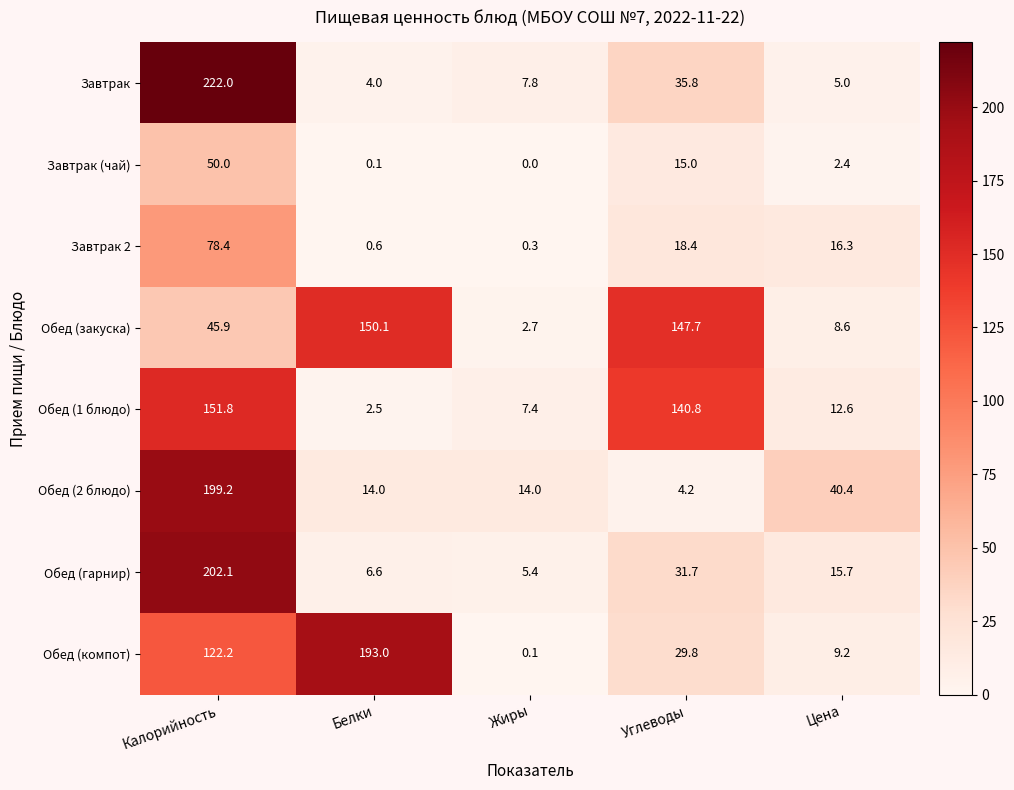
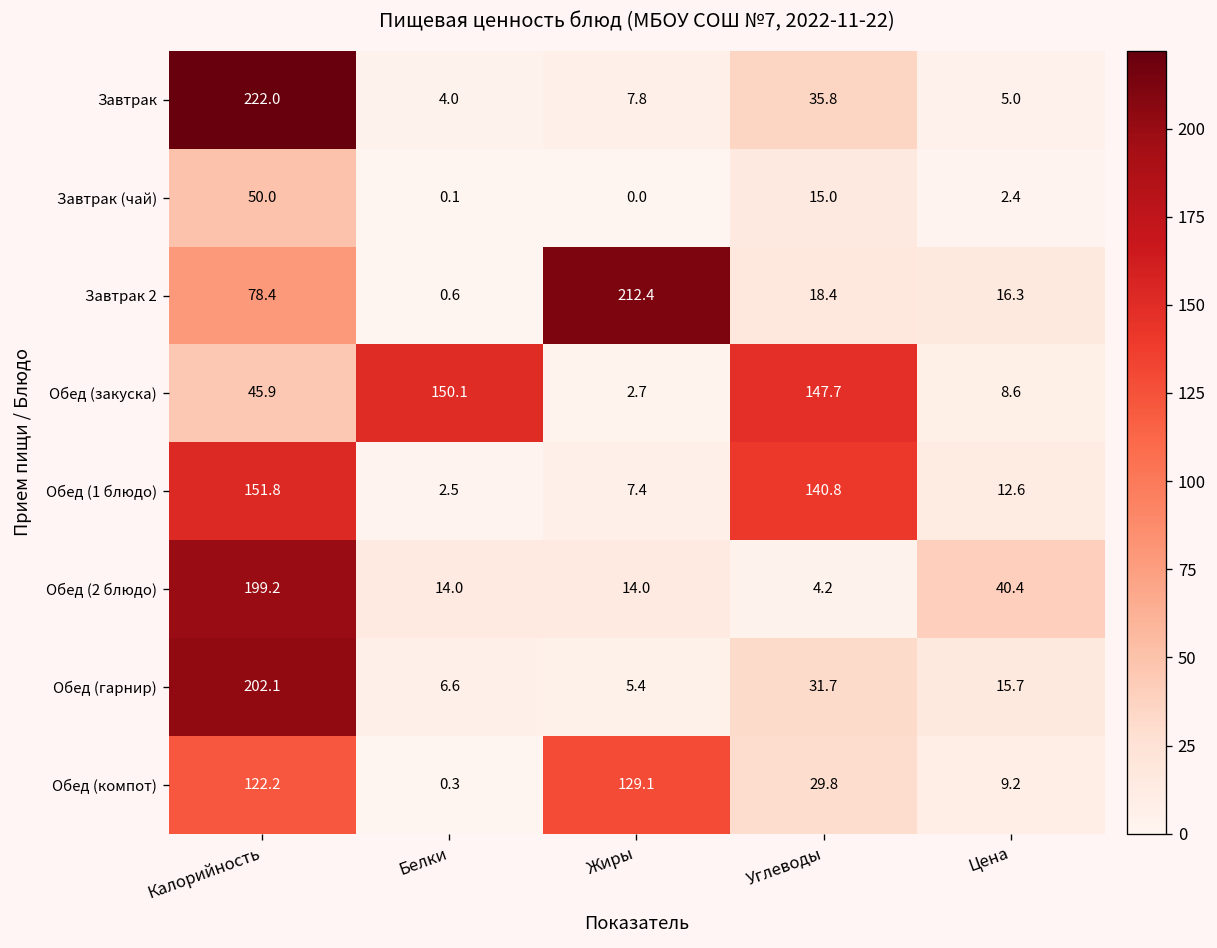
Завтрак 2, Жиры: 0.3 -> 212.4
Обед (компот), Белки: 193.0 -> 0.3
Обед (компот), Жиры: 0.1 -> 129.1
